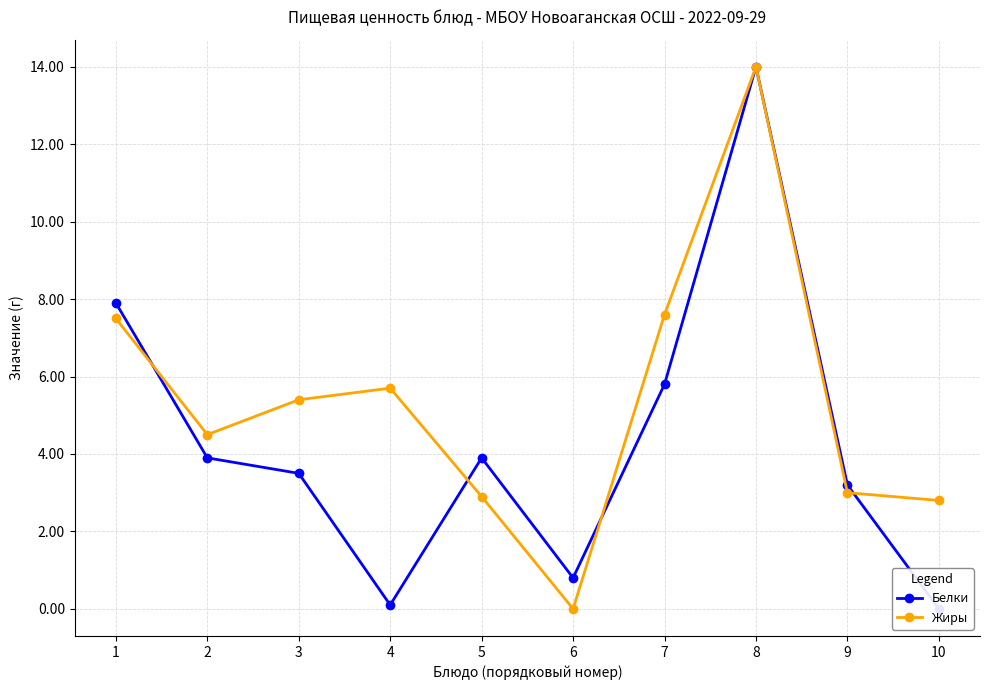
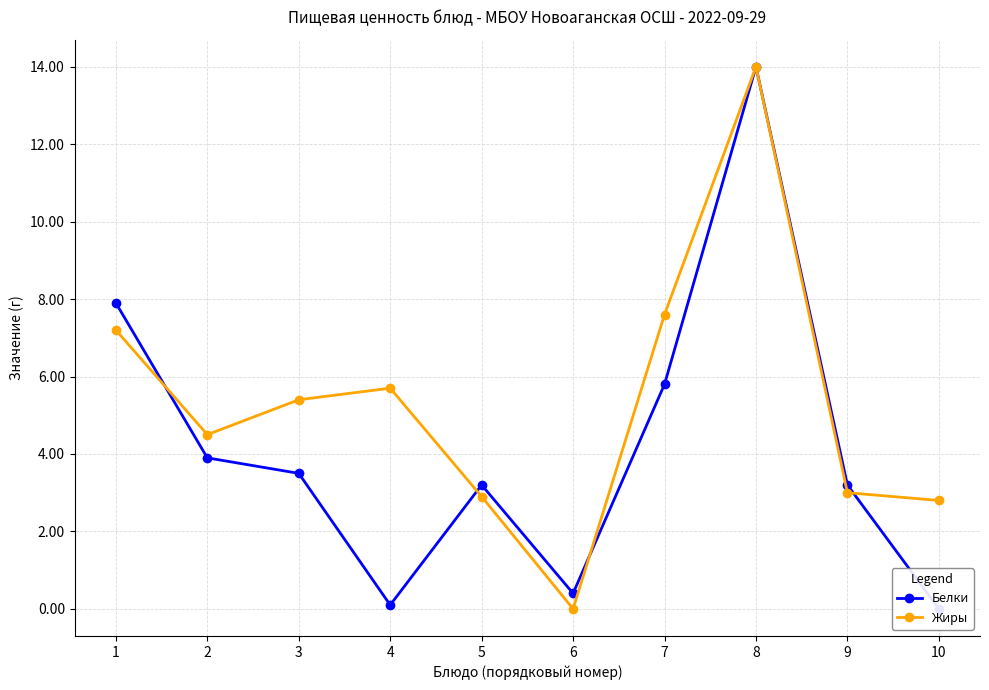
Жиры, 1: 7.5 -> 7.2
Белки, 5: 3.9 -> 3.2
Белки, 6: 0.8 -> 0.4
